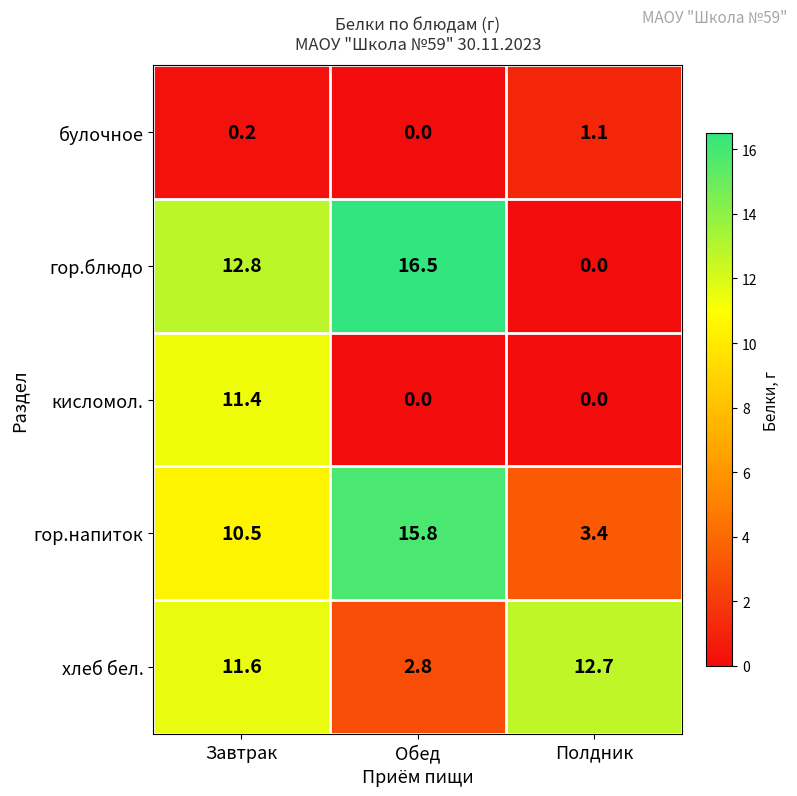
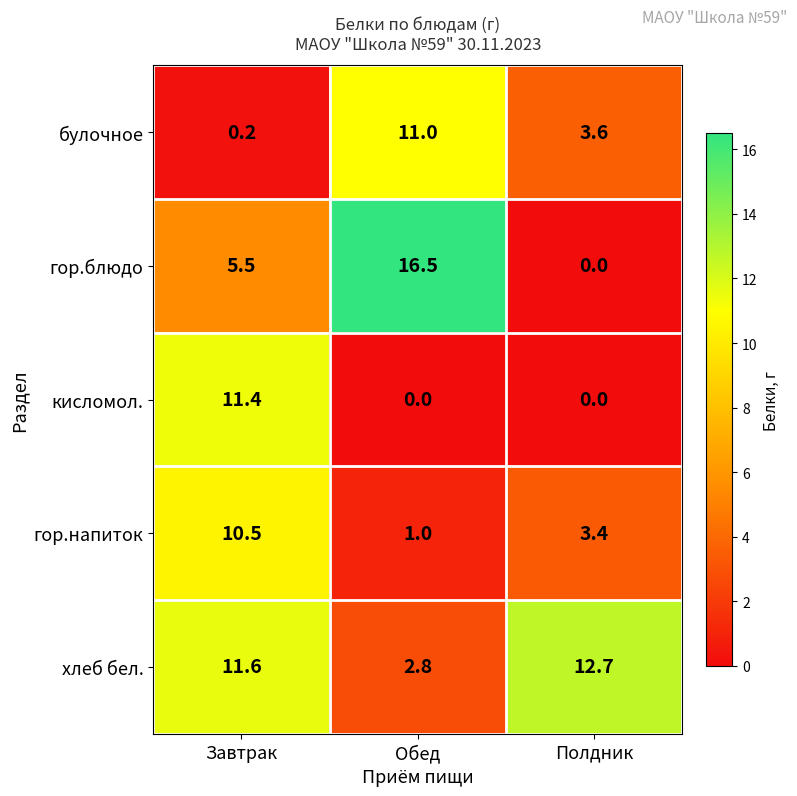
булочное, Обед: 0.0 -> 11.0
булочное, Полдник: 1.1 -> 3.6
гор.блюдо, Завтрак: 12.8 -> 5.5
гор.напиток, Обед: 15.8 -> 1.0
